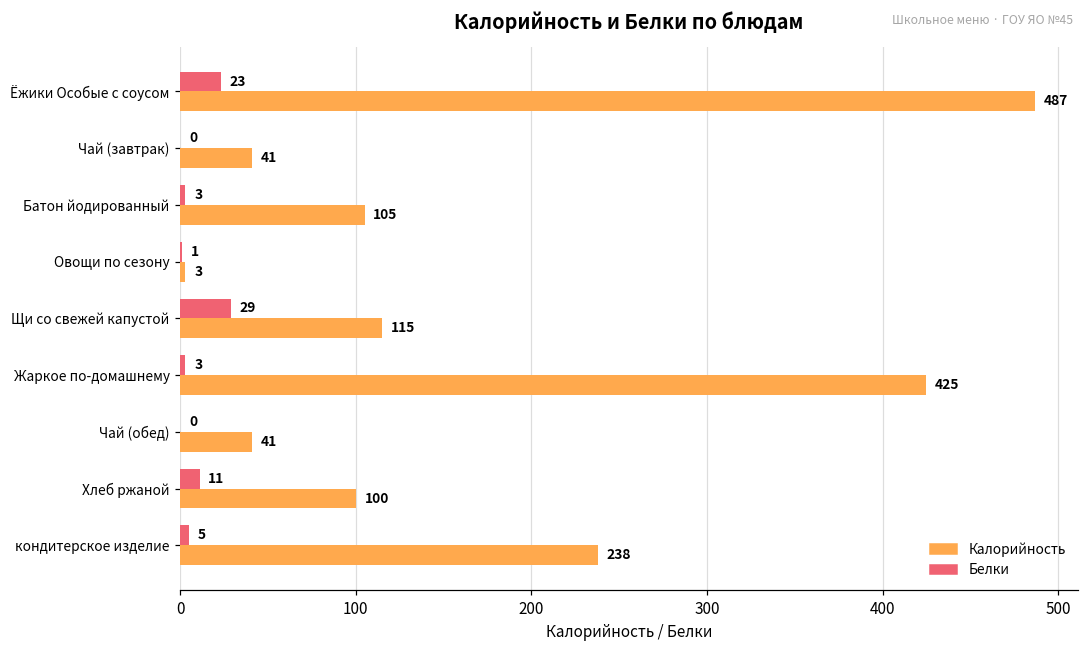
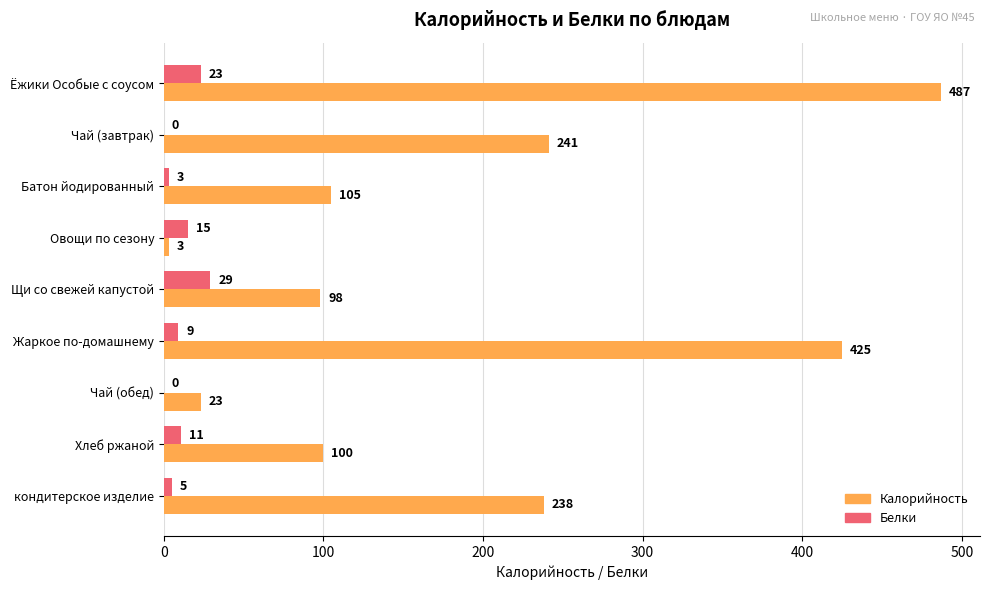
Калорийность, Чай (завтрак): 41 -> 241
Белки, Овощи по сезону: 1 -> 15
Калорийность, Щи со свежей капустой: 115 -> 98
Белки, Жаркое по-домашнему: 3 -> 9
Калорийность, Чай (обед): 41 -> 23
